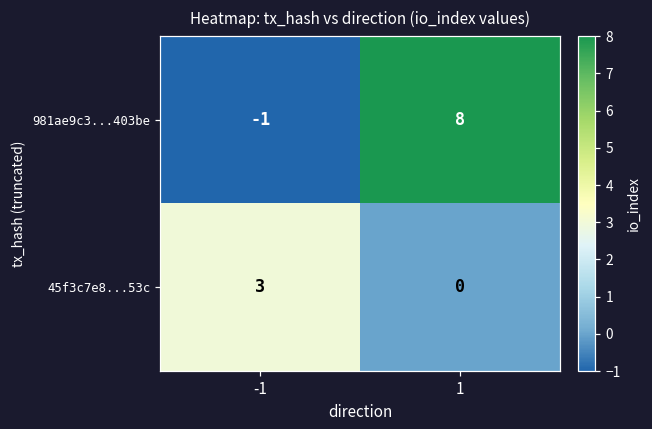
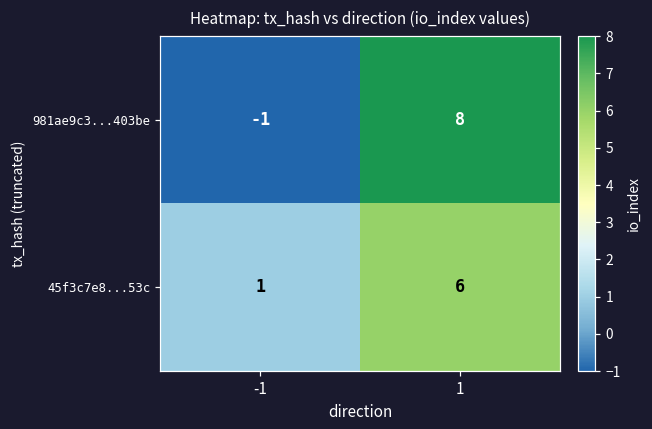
45f3c7e8...53c, -1: 3 -> 1
45f3c7e8...53c, 1: 0 -> 6
